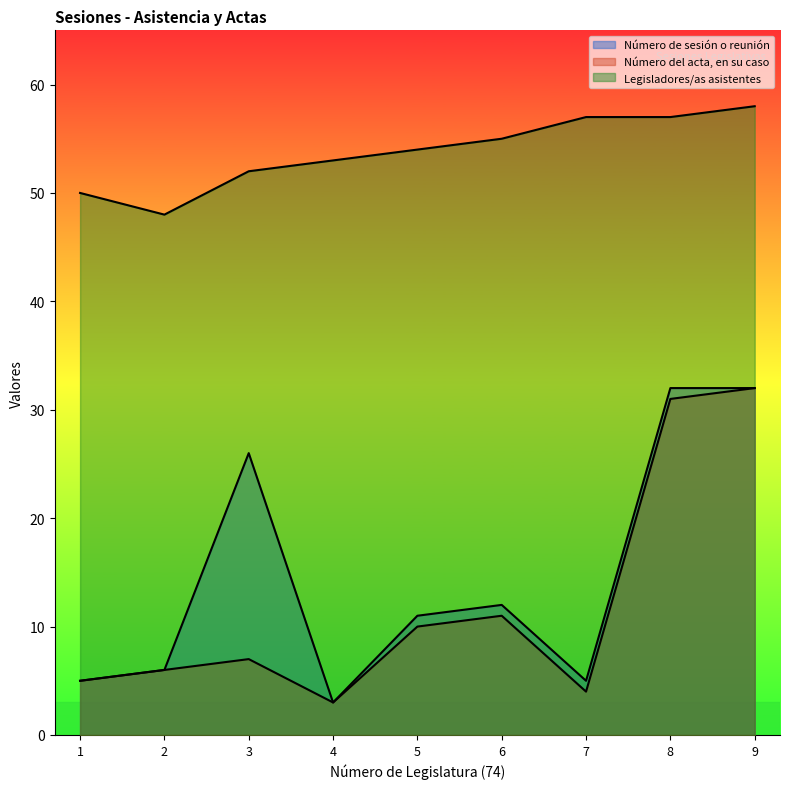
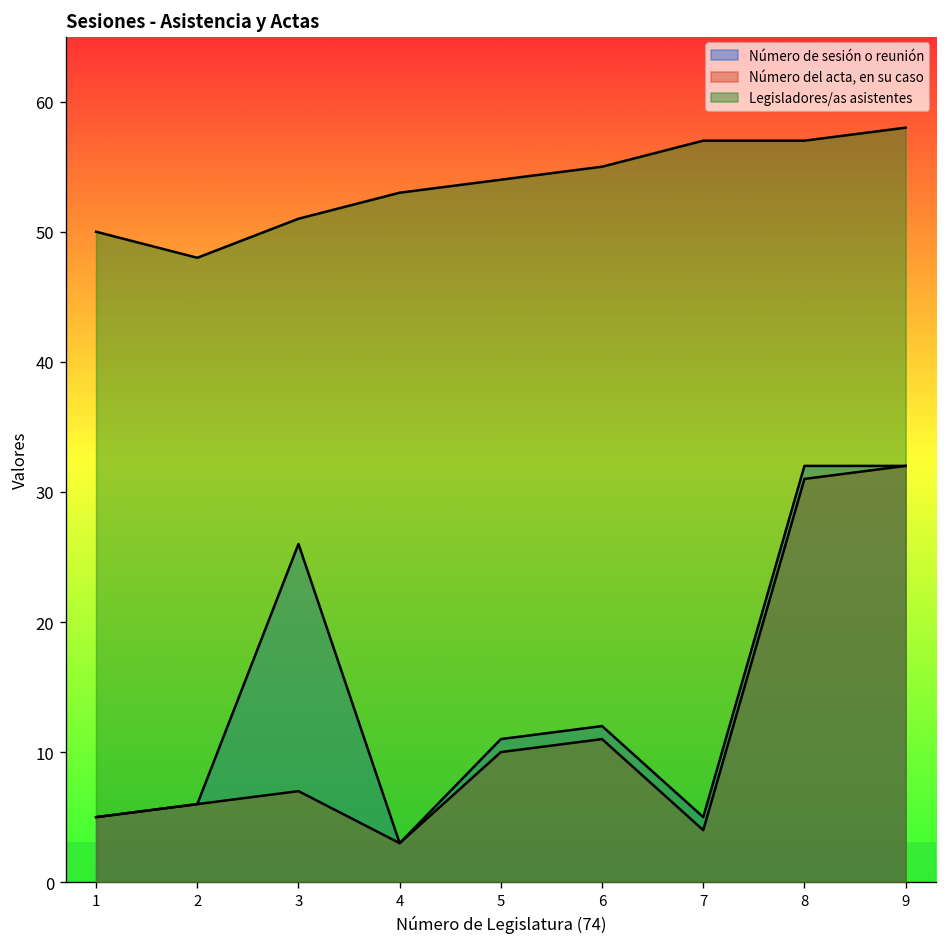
Legisladores/as asistentes, 3: 52 -> 51
